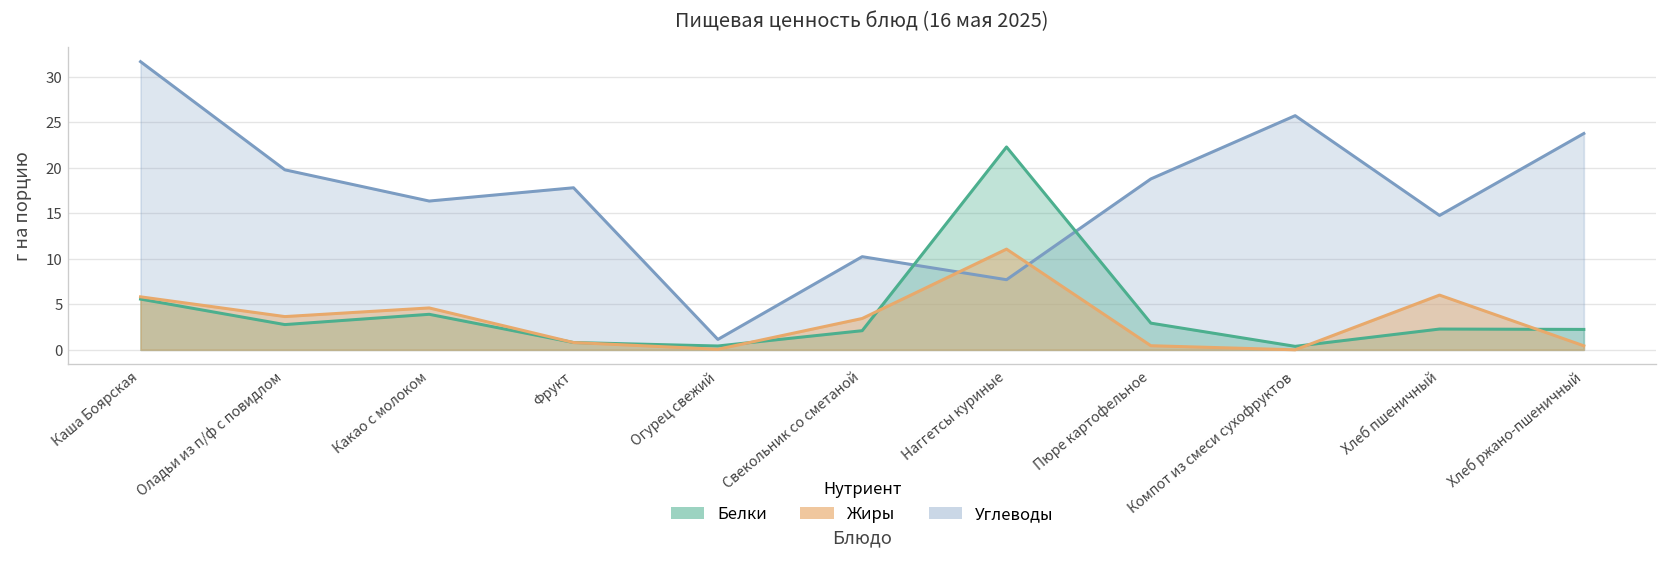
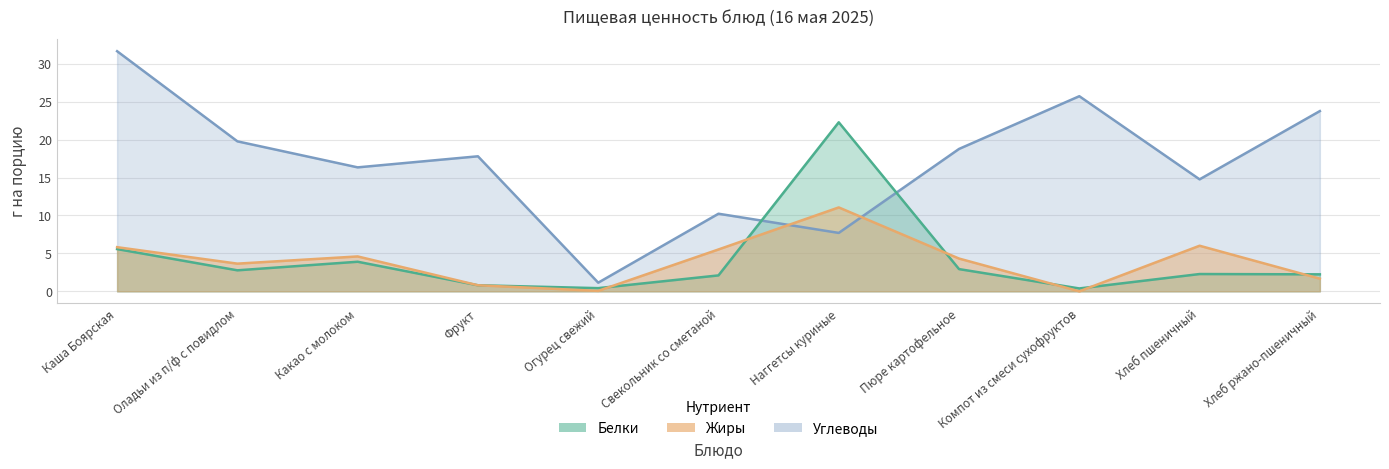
Жиры, Свекольник со сметаной: 3 -> 6
Жиры, Пюре картофельное: 0 -> 4
Жиры, Хлеб ржано-пшеничный: 0 -> 2
